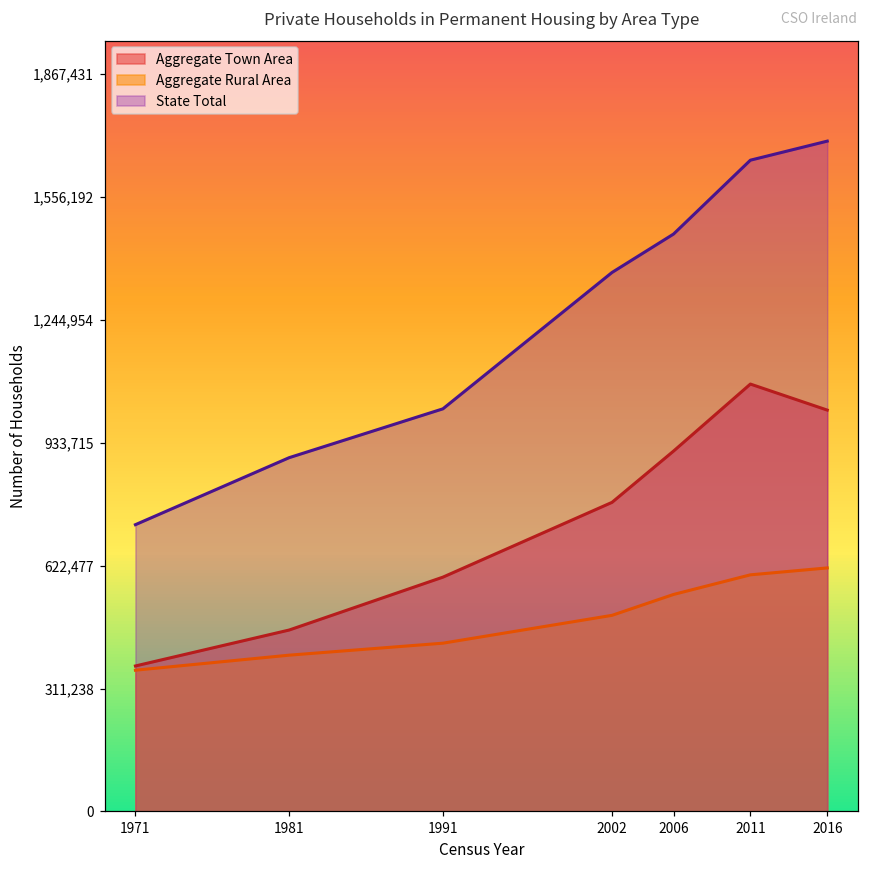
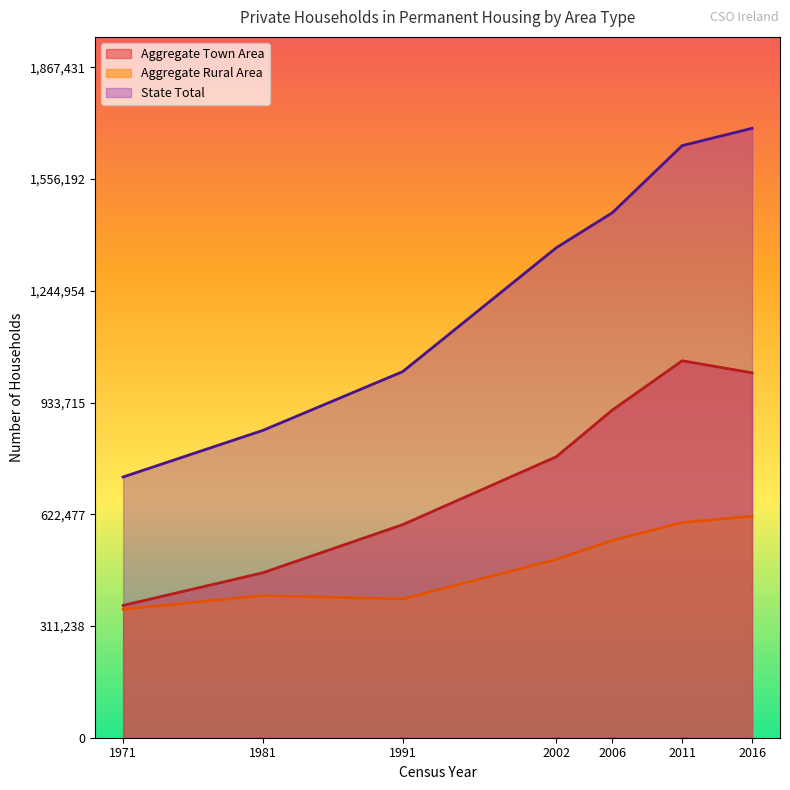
State Total, 1981: 900,000 -> 860,000
Aggregate Rural Area, 1991: 430,000 -> 390,000
Aggregate Town Area, 2011: 1,080,000 -> 1,050,000
